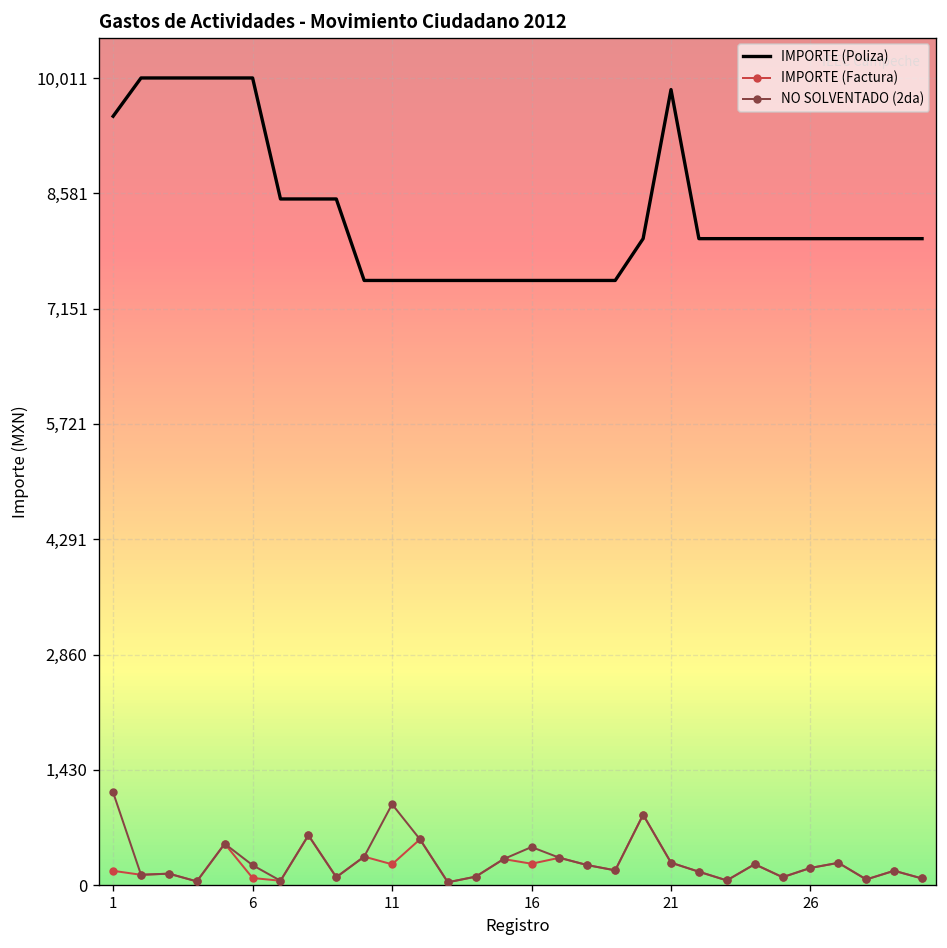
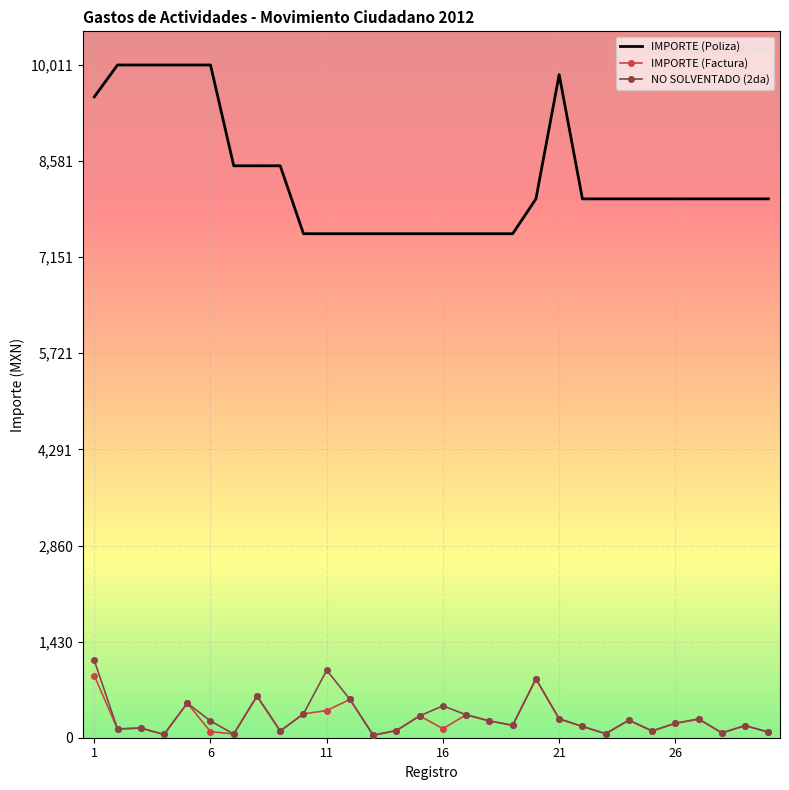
IMPORTE (Factura), 1: 200 -> 900
IMPORTE (Factura), 11: 300 -> 400
IMPORTE (Factura), 16: 300 -> 100
